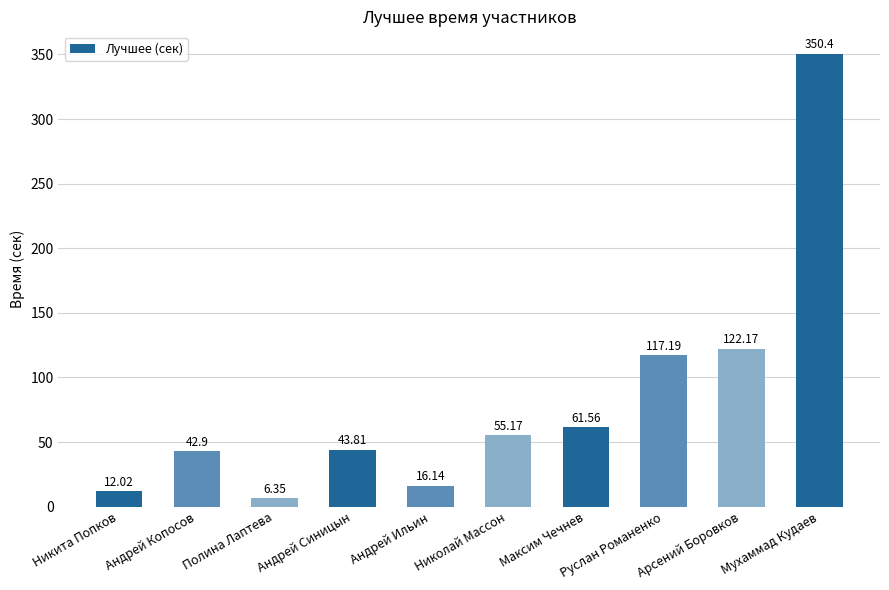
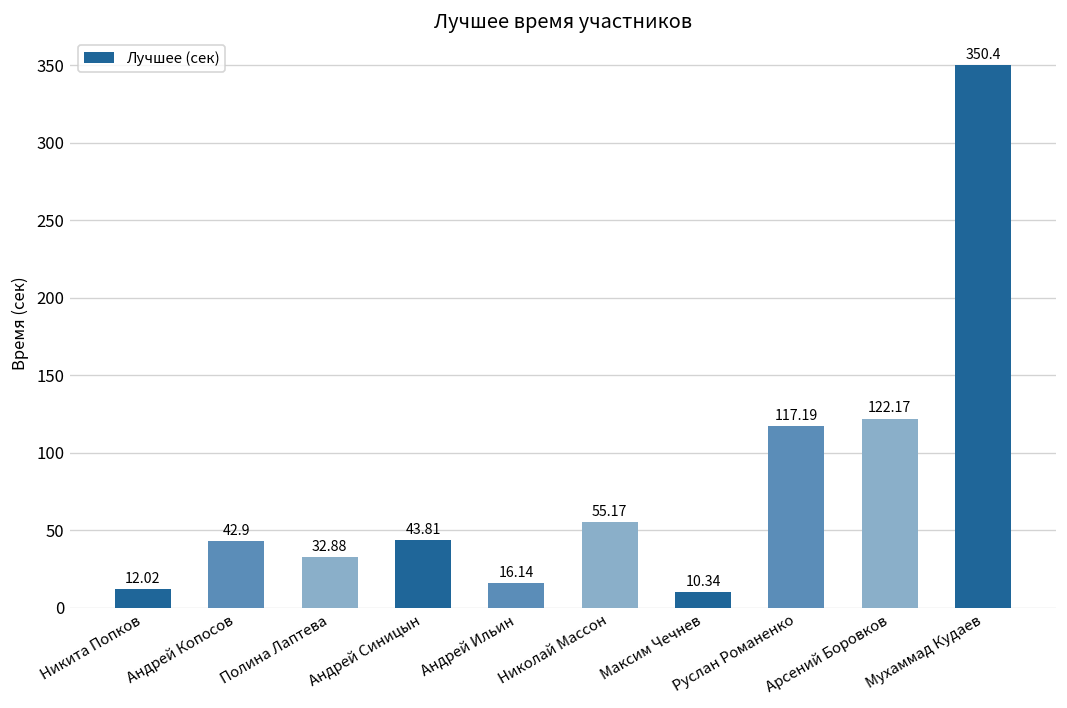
Полина Лаптева: 6.35 -> 32.88
Максим Чечнев: 61.56 -> 10.34
